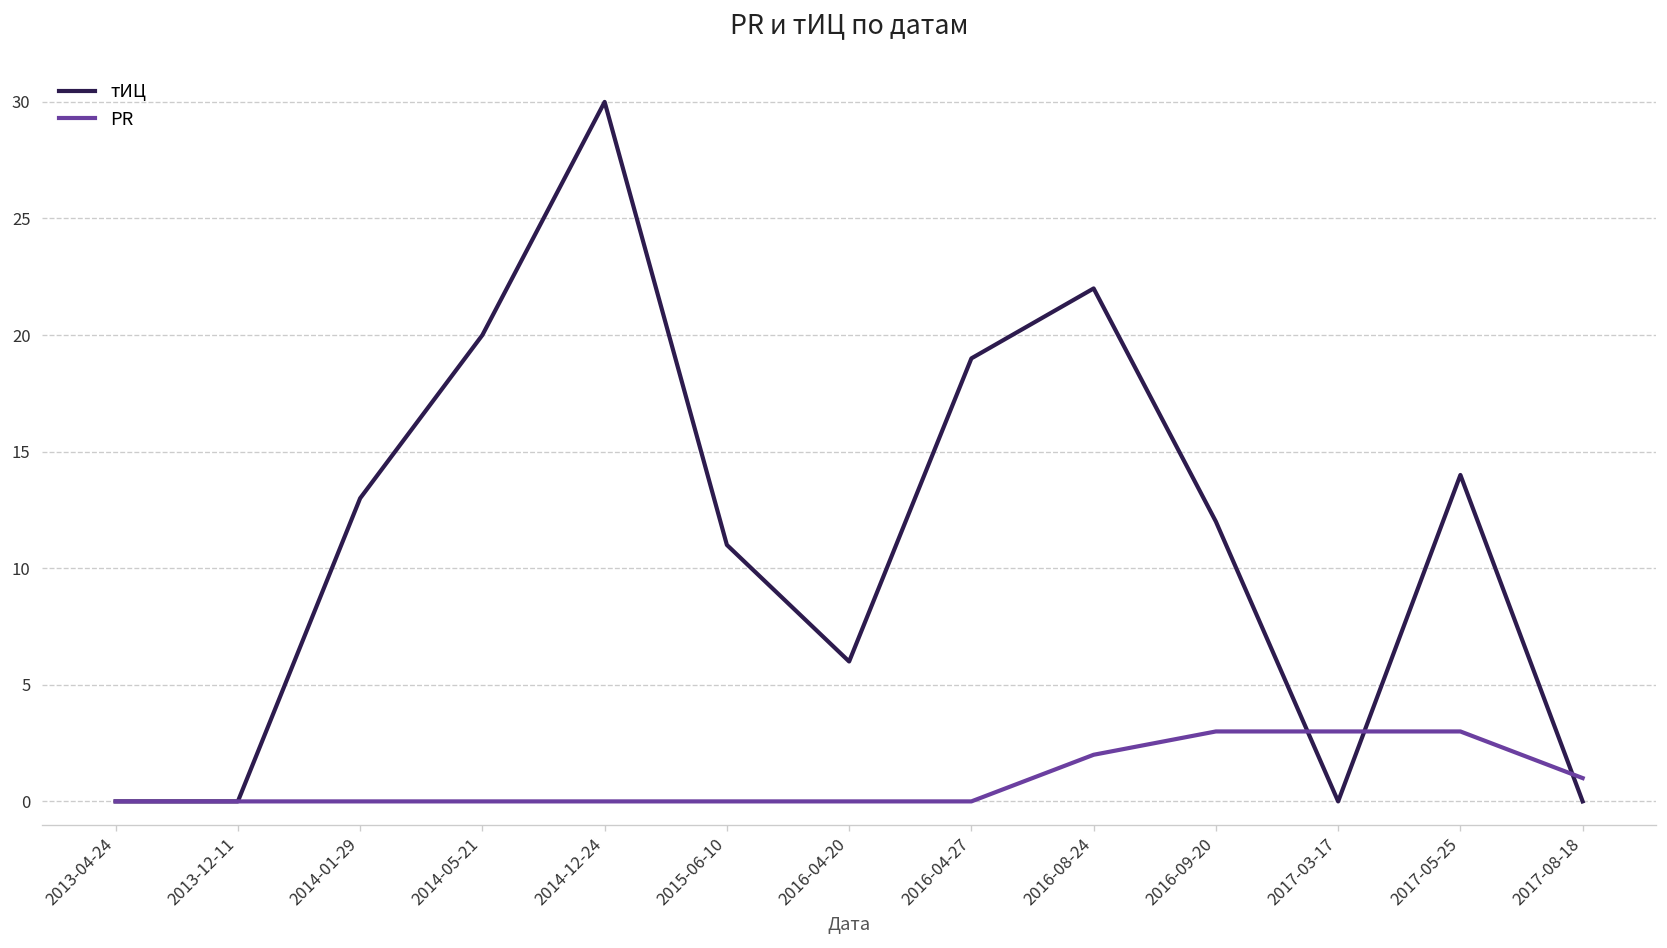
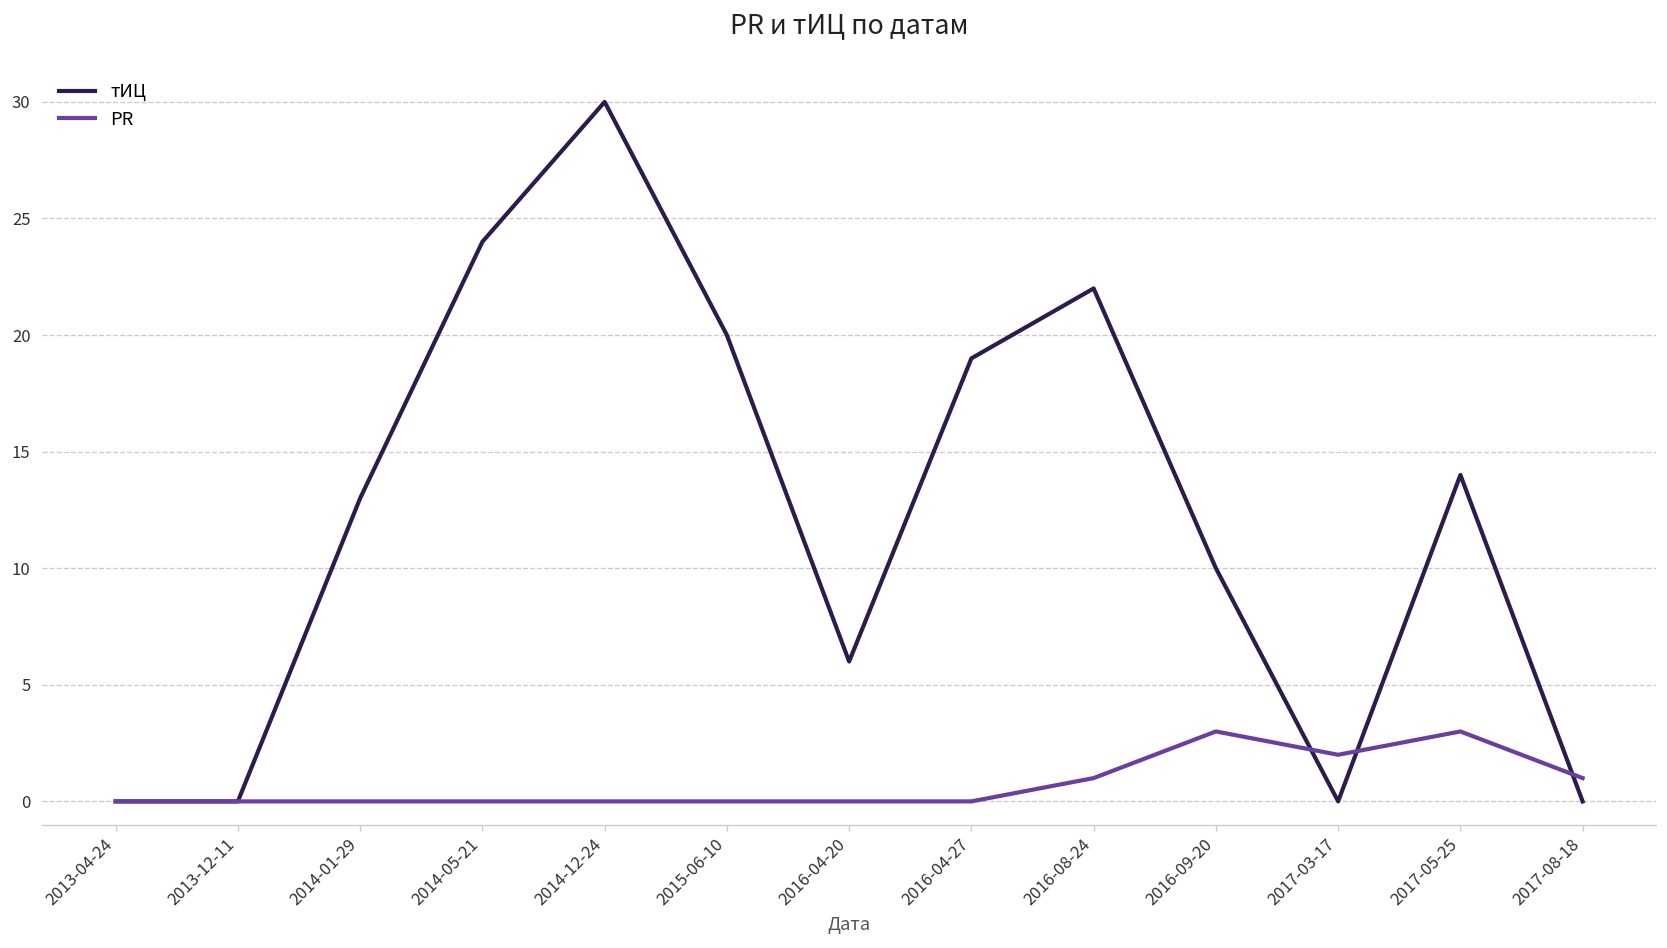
тИЦ, 2014-05-21: 20 -> 24
тИЦ, 2015-06-10: 11 -> 20
PR, 2016-08-24: 2 -> 1
тИЦ, 2016-09-20: 12 -> 10
PR, 2017-03-17: 3 -> 2
